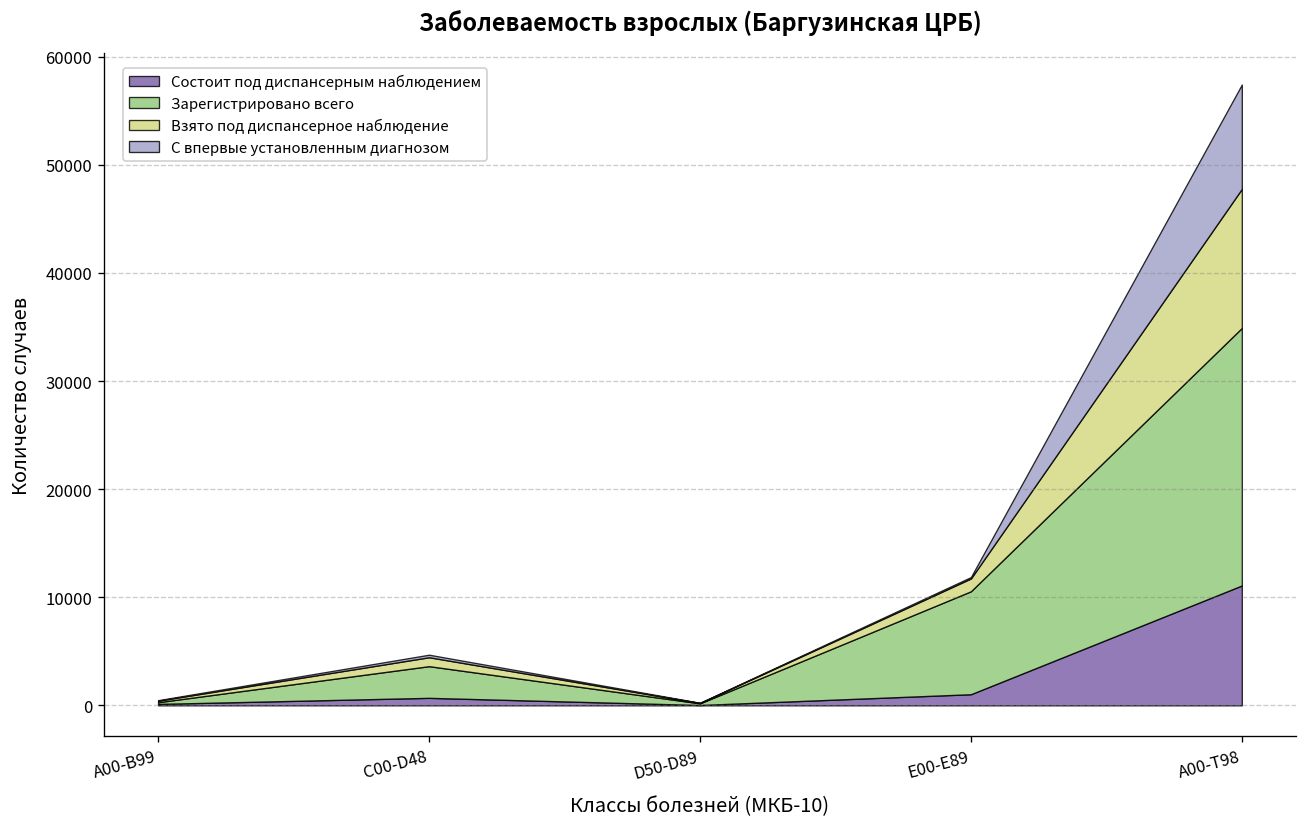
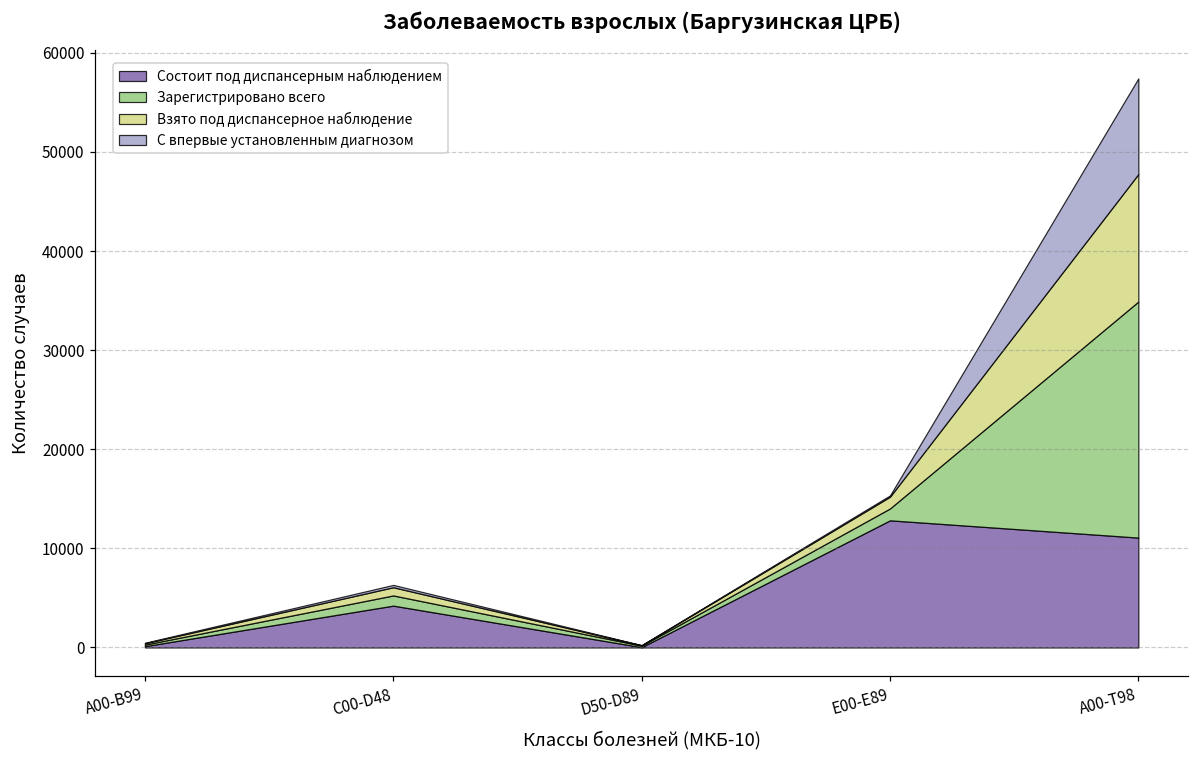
Состоит под диспансерным наблюдением, С00-D48: 1000 -> 4000
Зарегистрировано всего, С00-D48: 3000 -> 1000
Состоит под диспансерным наблюдением, Е00-Е89: 1000 -> 13000
Зарегистрировано всего, Е00-Е89: 10000 -> 1000
